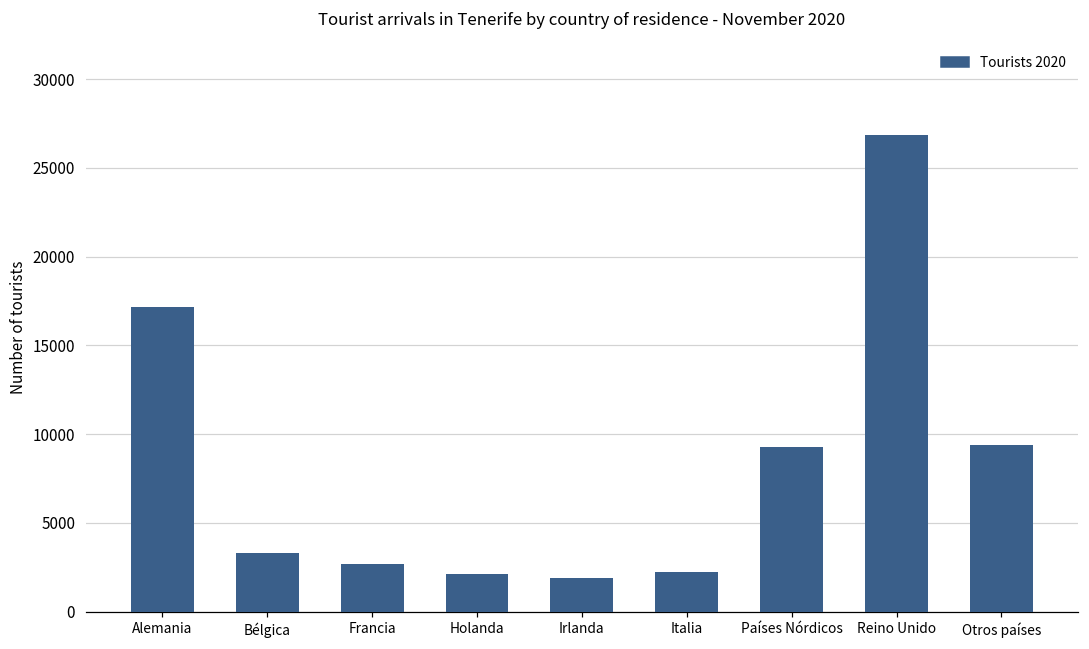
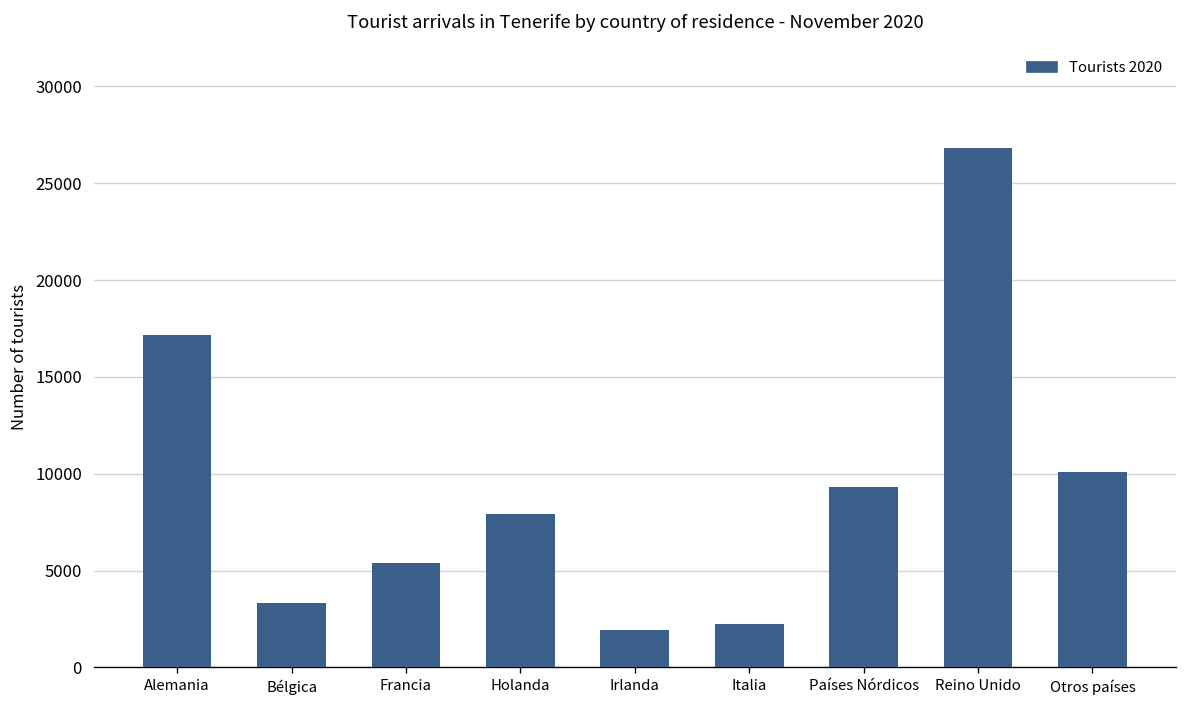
Francia: 2700 -> 5400
Holanda: 2100 -> 7900
Otros países: 9400 -> 10100
